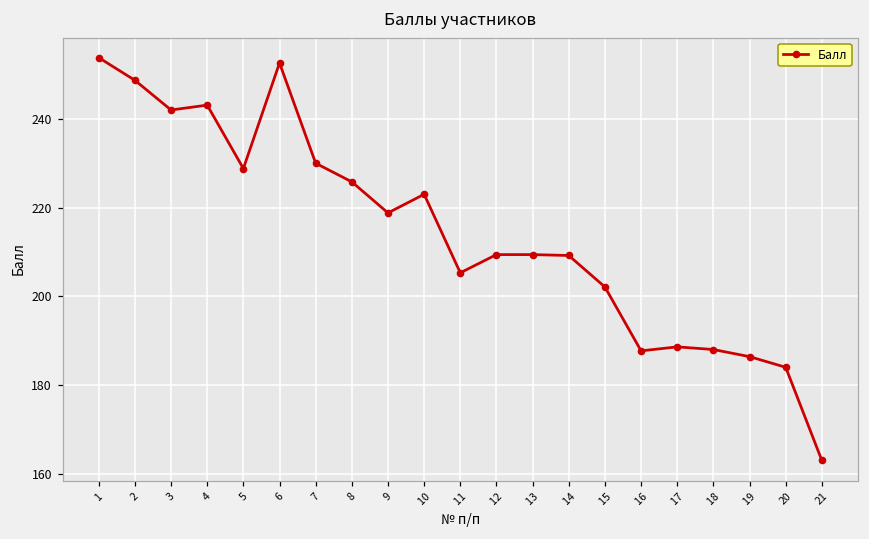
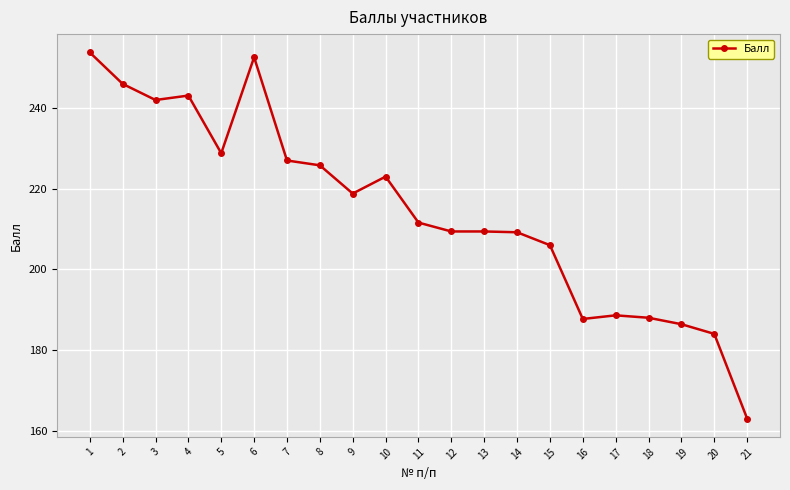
2: 249 -> 246
7: 230 -> 227
11: 205 -> 212
15: 202 -> 206
